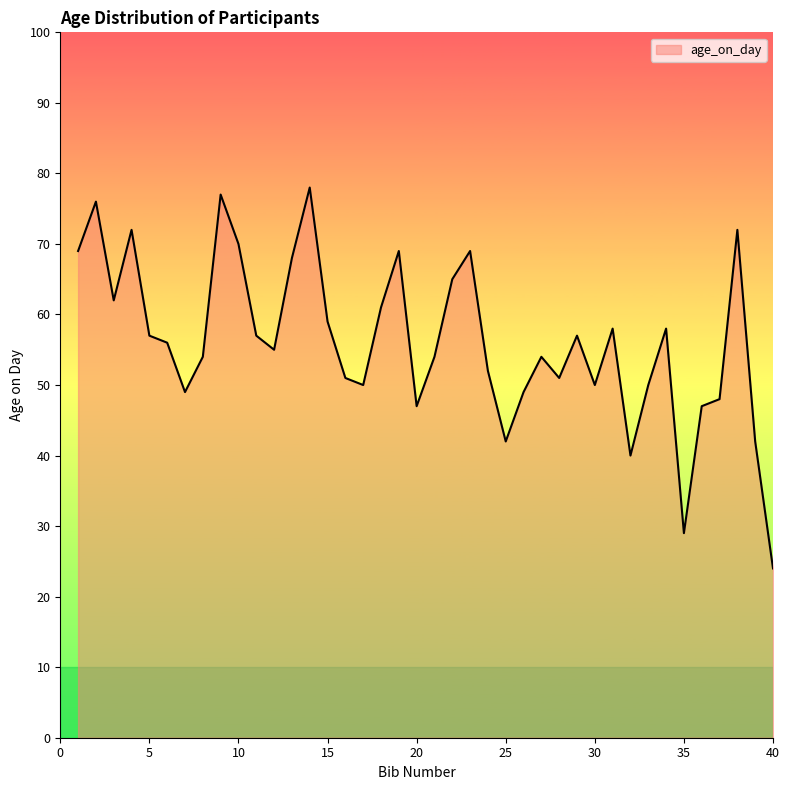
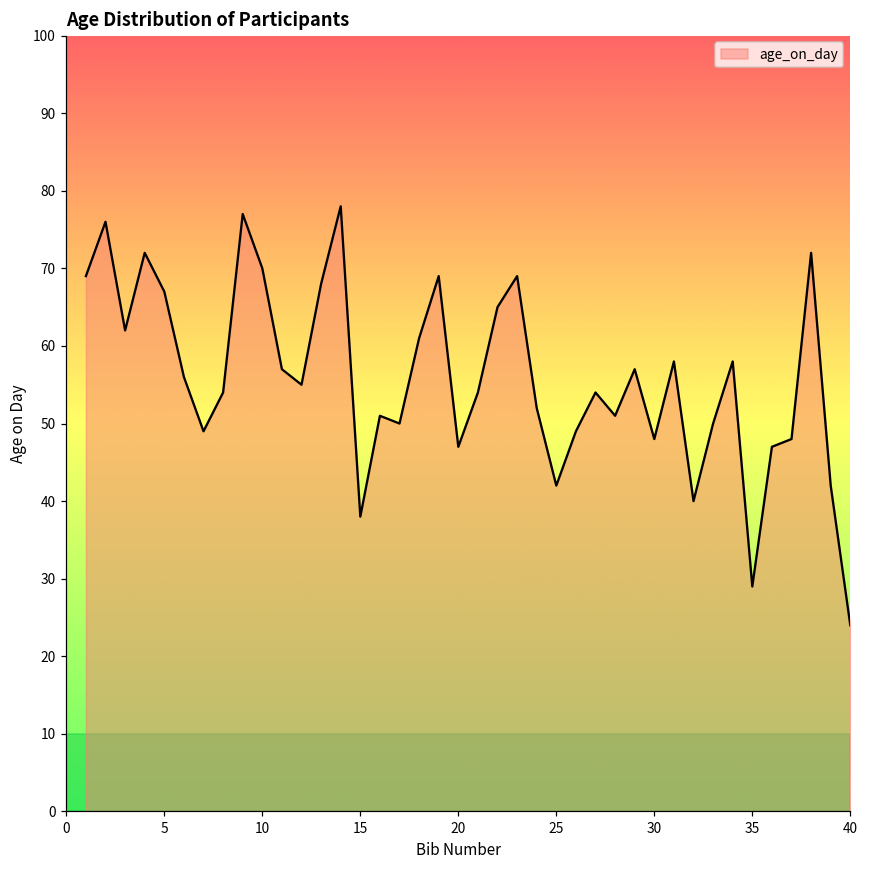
5: 57 -> 67
15: 59 -> 38
30: 50 -> 48
